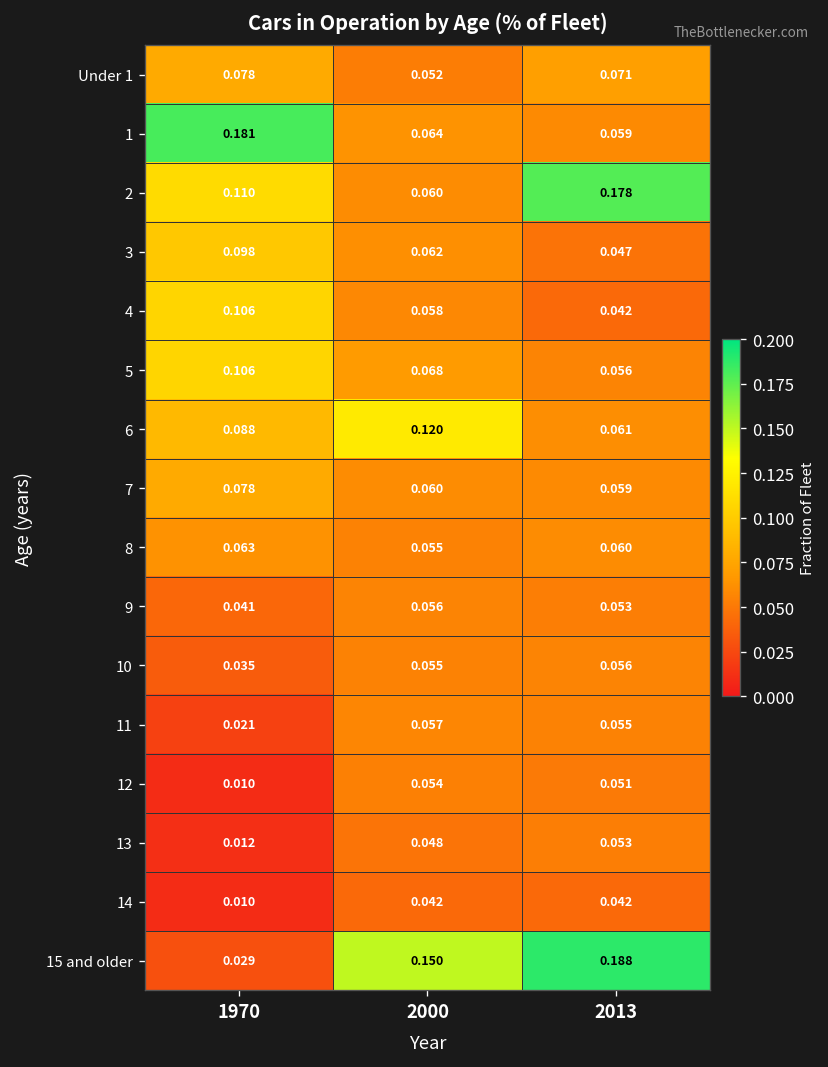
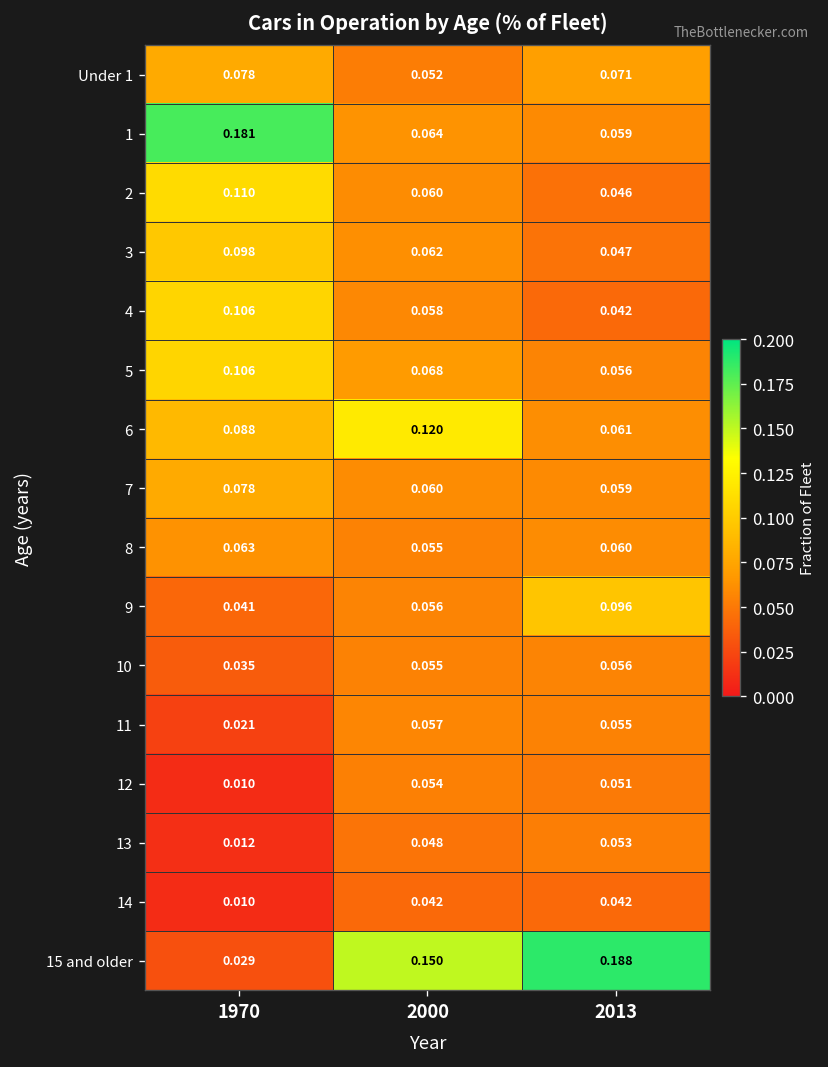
2, 2013: 0.178 -> 0.046
9, 2013: 0.053 -> 0.096
